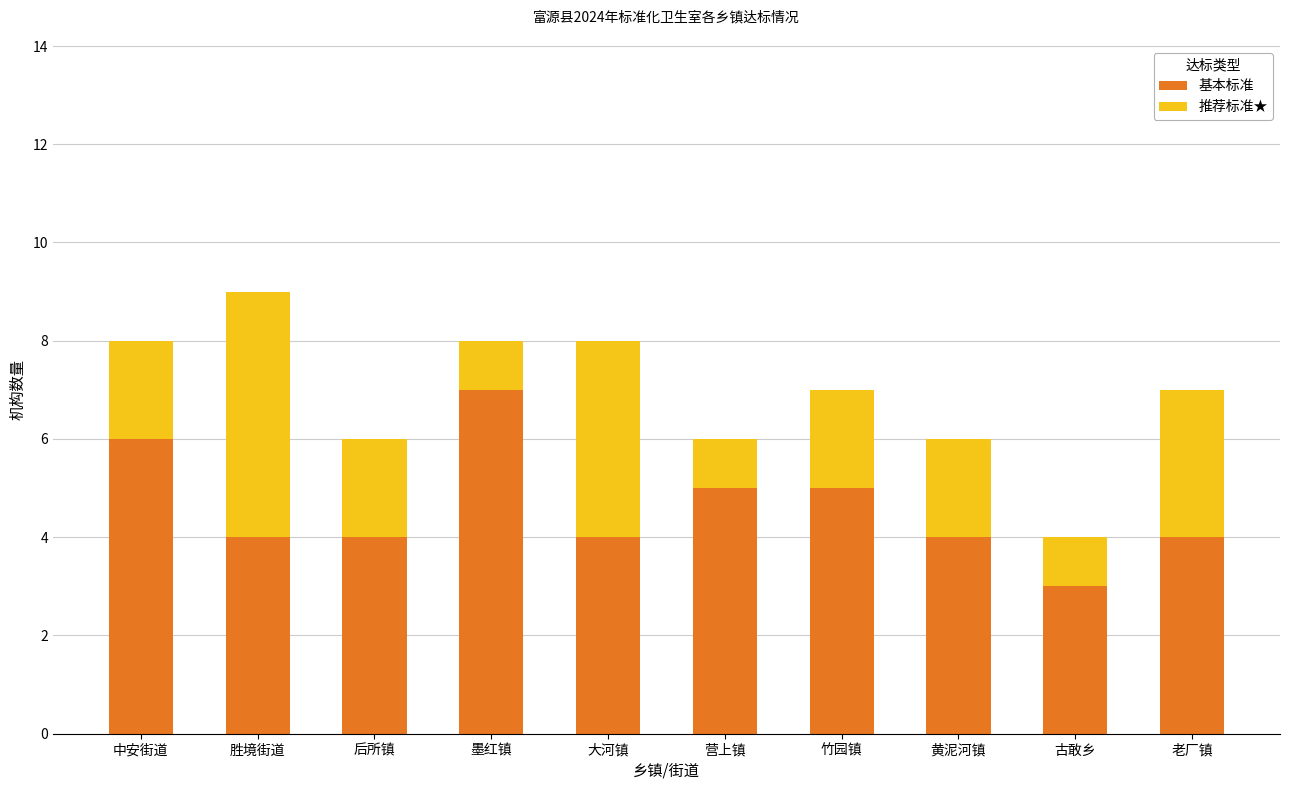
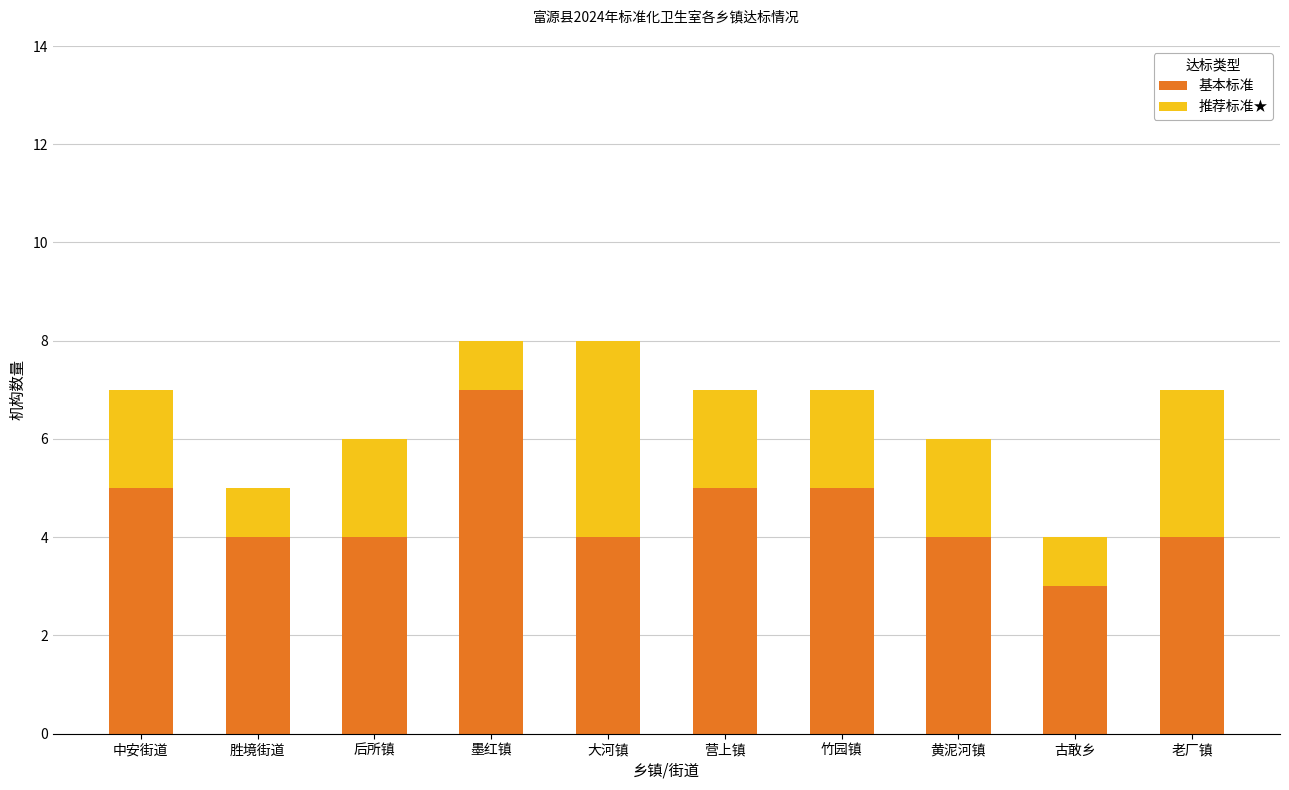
基本标准, 中安街道: 6 -> 5
推荐标准★, 胜境街道: 5 -> 1
推荐标准★, 营上镇: 1 -> 2
